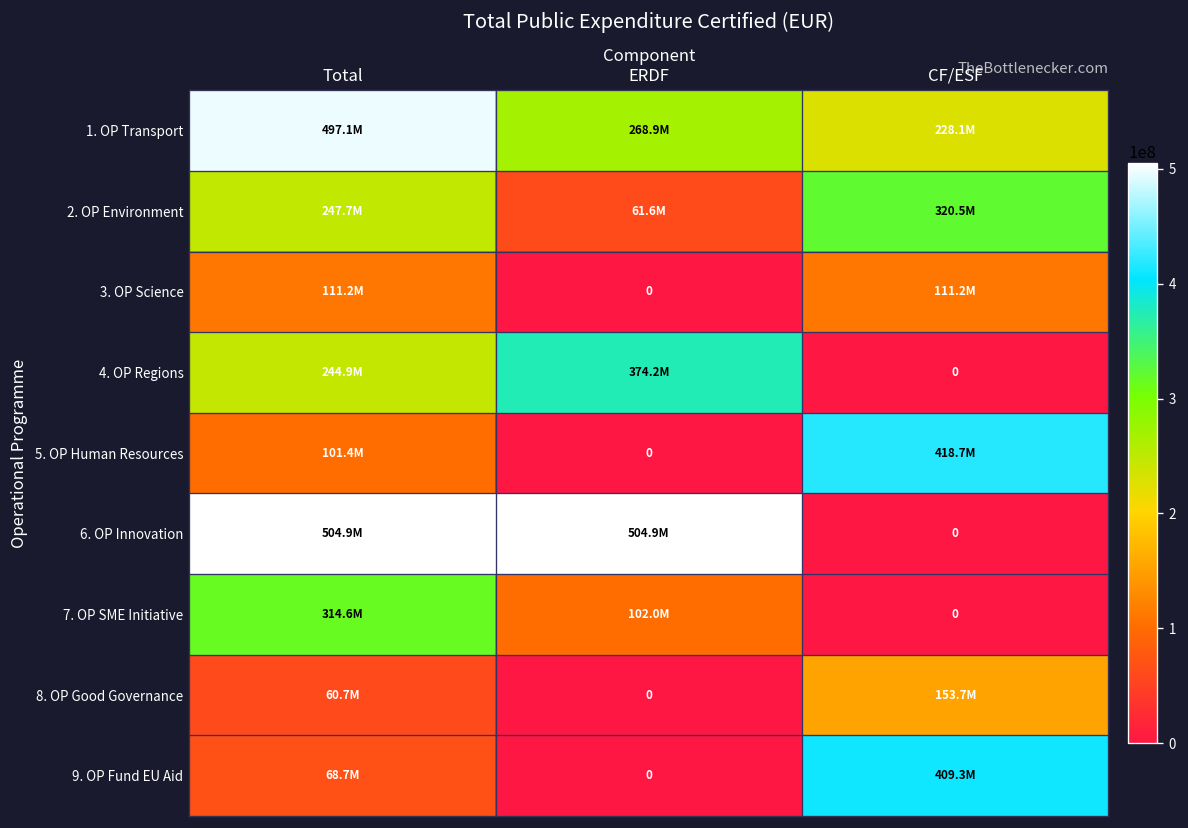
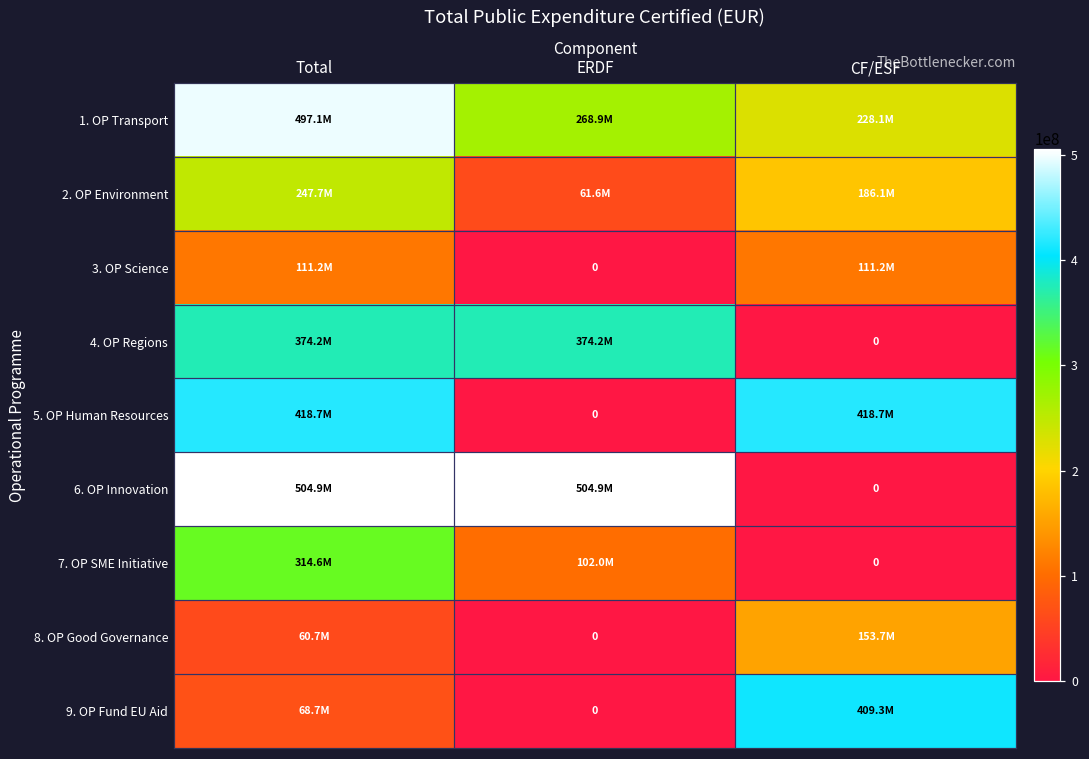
2. OP Environment, CF/ESF: 320.5M -> 186.1M
4. OP Regions, Total: 244.9M -> 374.2M
5. OP Human Resources, Total: 101.4M -> 418.7M
